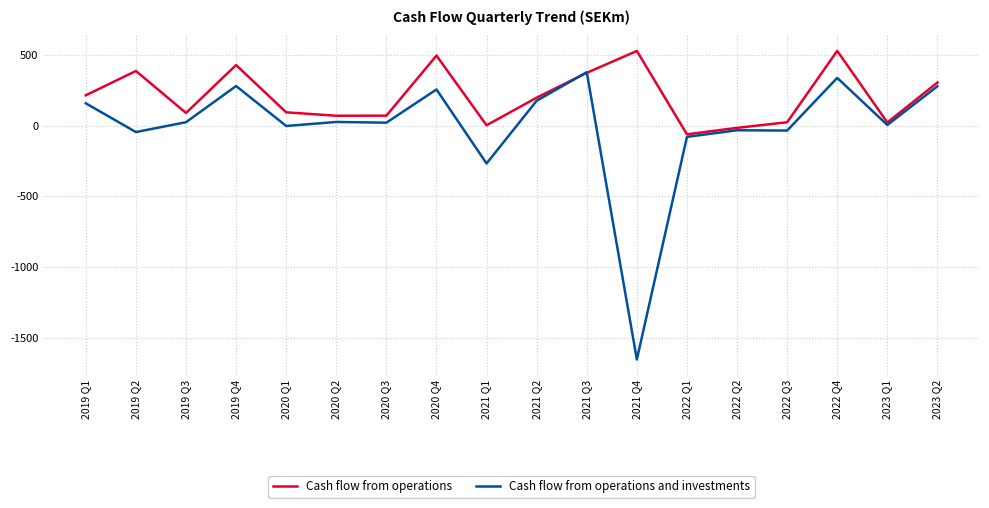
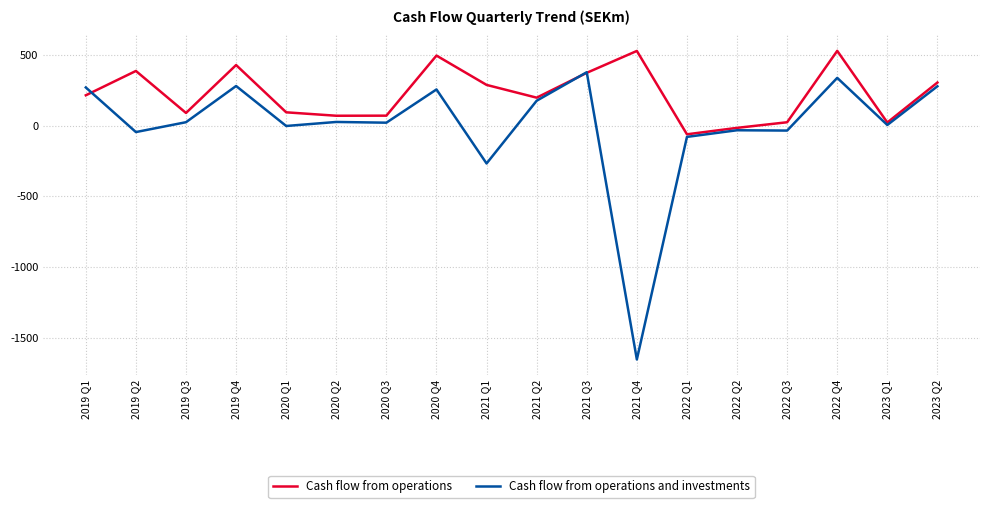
Cash flow from operations and investments, 2019 Q1: 160 -> 270
Cash flow from operations, 2021 Q1: 0 -> 290
